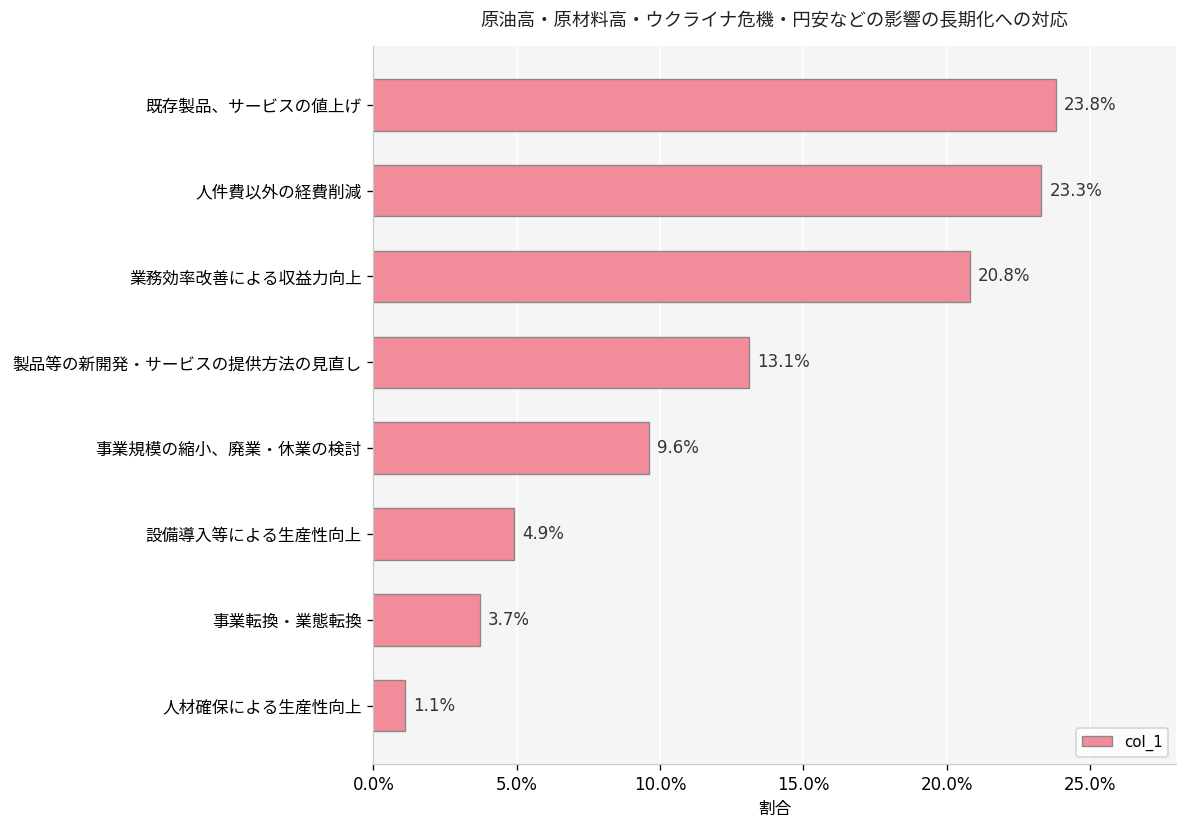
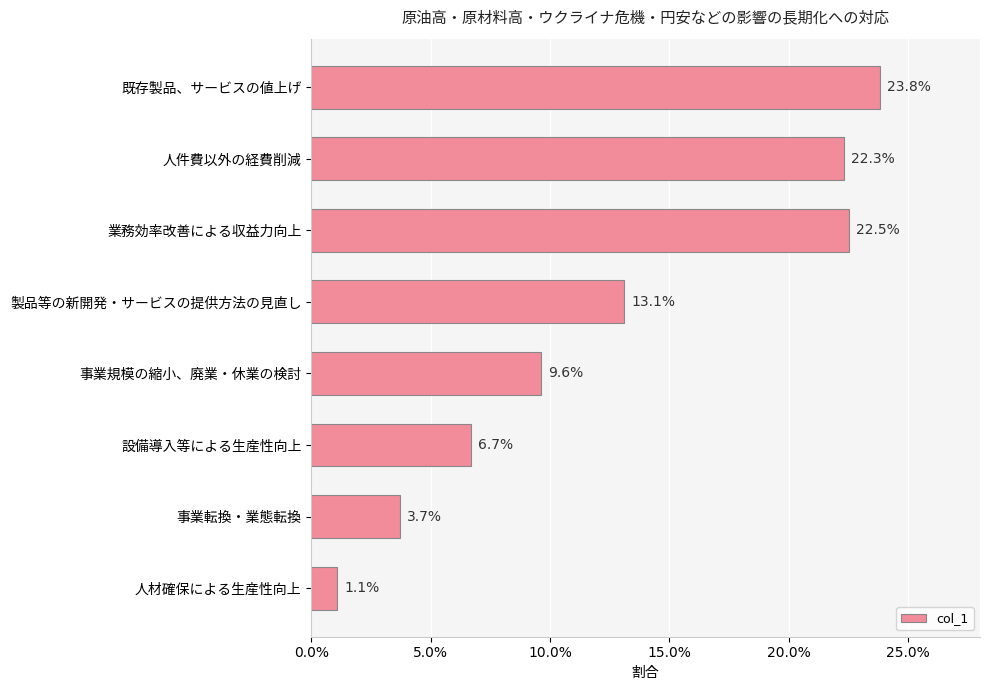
人件費以外の経費削減: 23.3% -> 22.3%
業務効率改善による収益力向上: 20.8% -> 22.5%
設備導入等による生産性向上: 4.9% -> 6.7%
